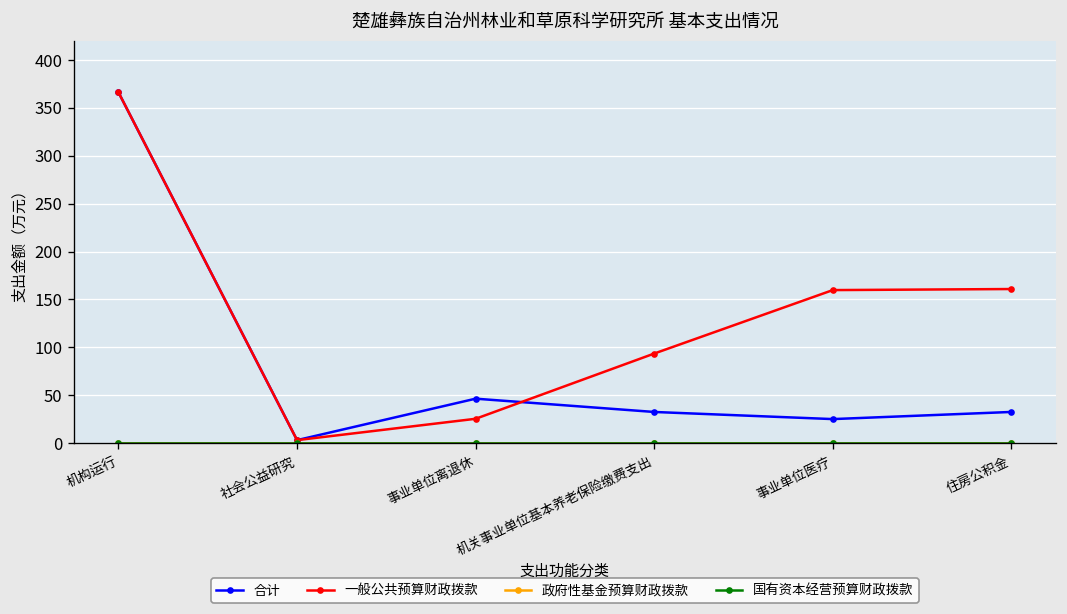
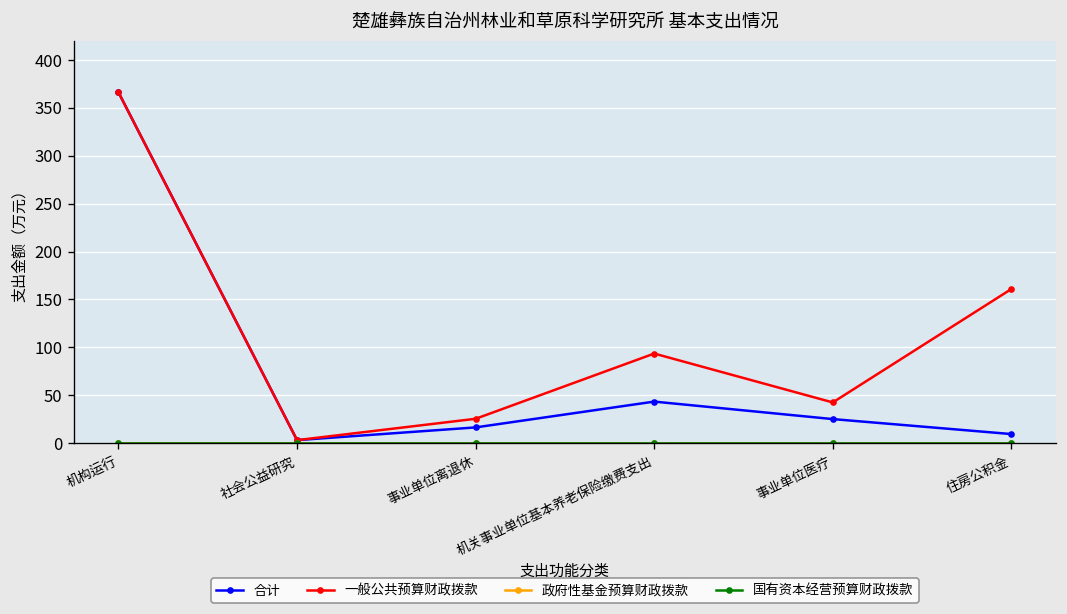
合计, 事业单位离退休: 50 -> 20
合计, 机关事业单位基本养老保险缴费支出: 30 -> 40
一般公共预算财政拨款, 事业单位医疗: 160 -> 40
合计, 住房公积金: 30 -> 10
